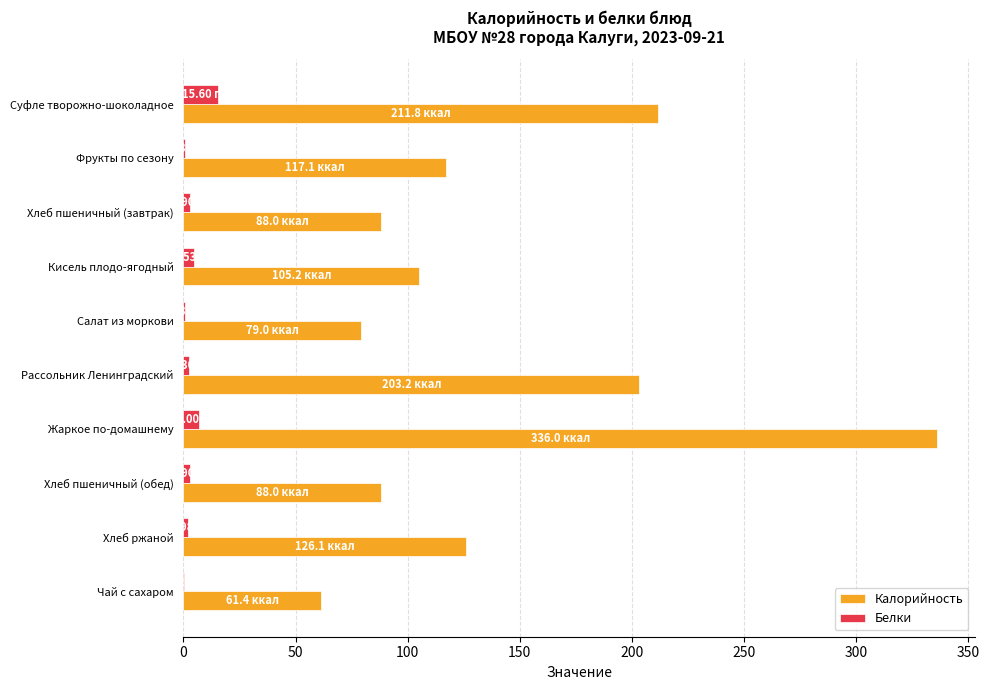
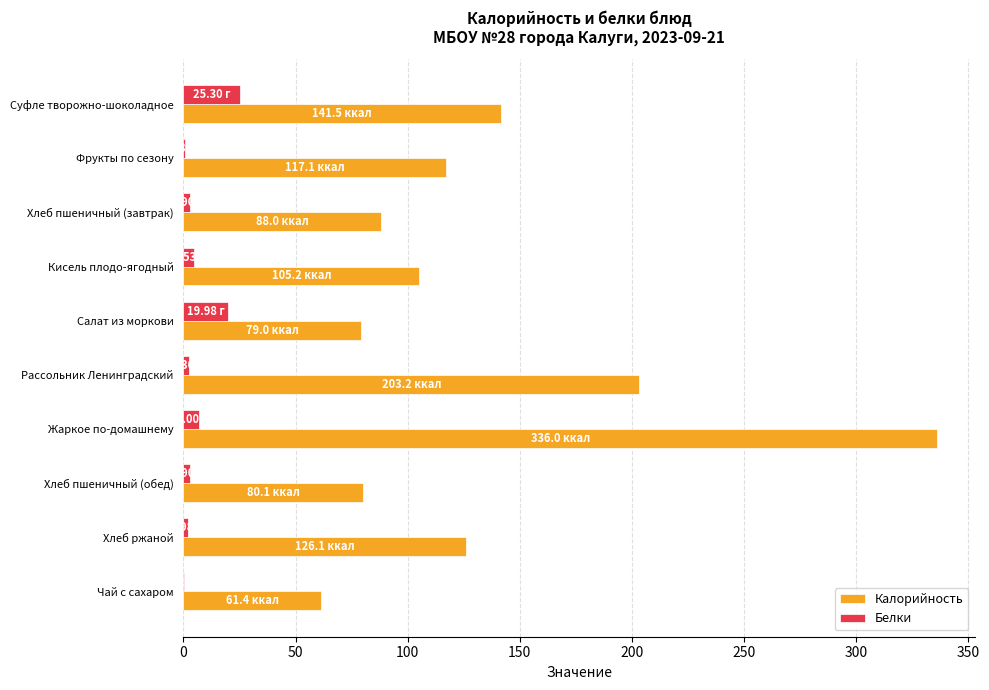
Белки, Суфле творожно-шоколадное: 15.60 -> 25.30
Калорийность, Суфле творожно-шоколадное: 211.8 -> 141.5
Белки, Салат из моркови: 1 -> 20
Калорийность, Хлеб пшеничный (обед): 88.0 -> 80.1
